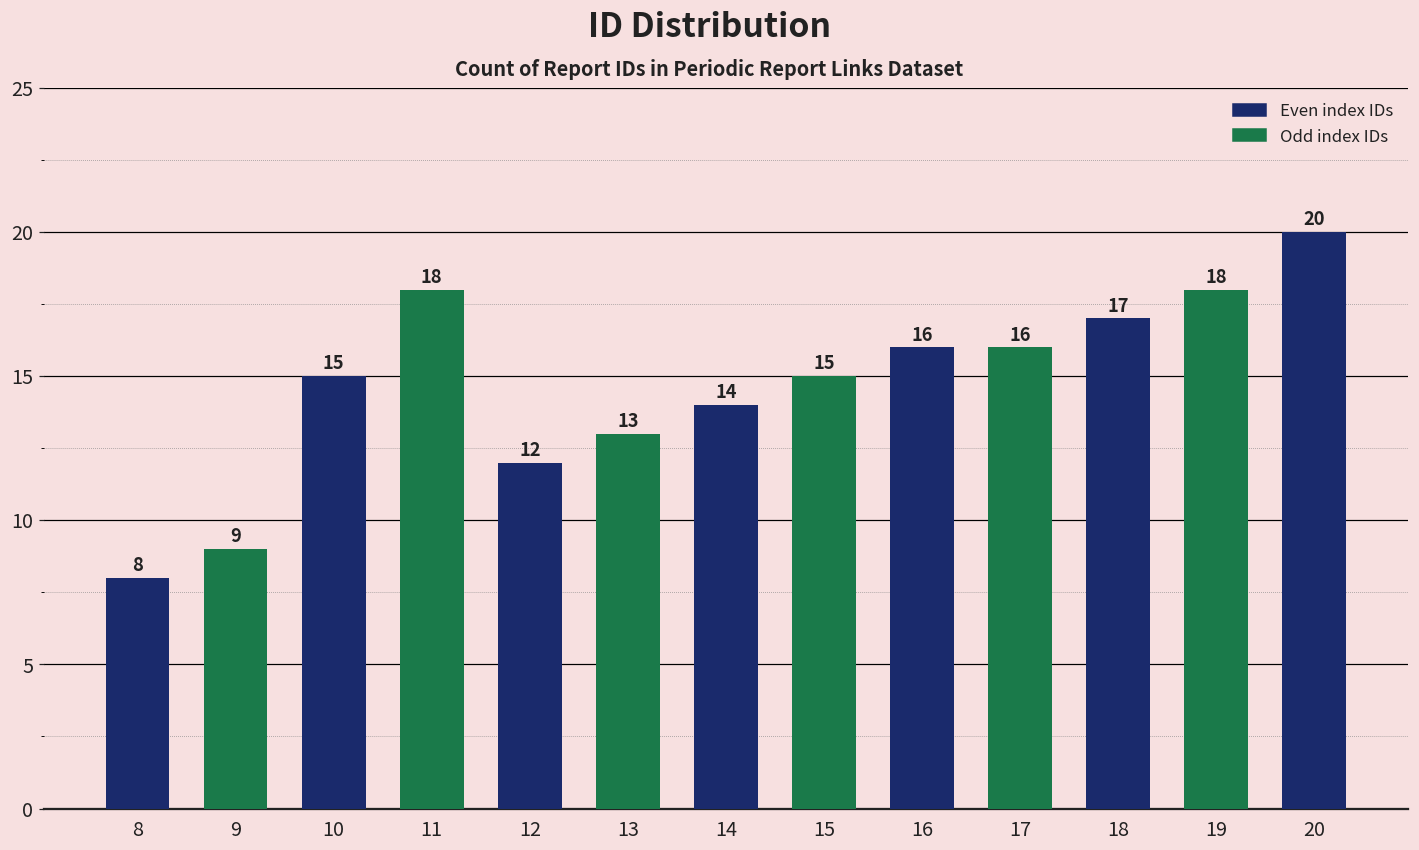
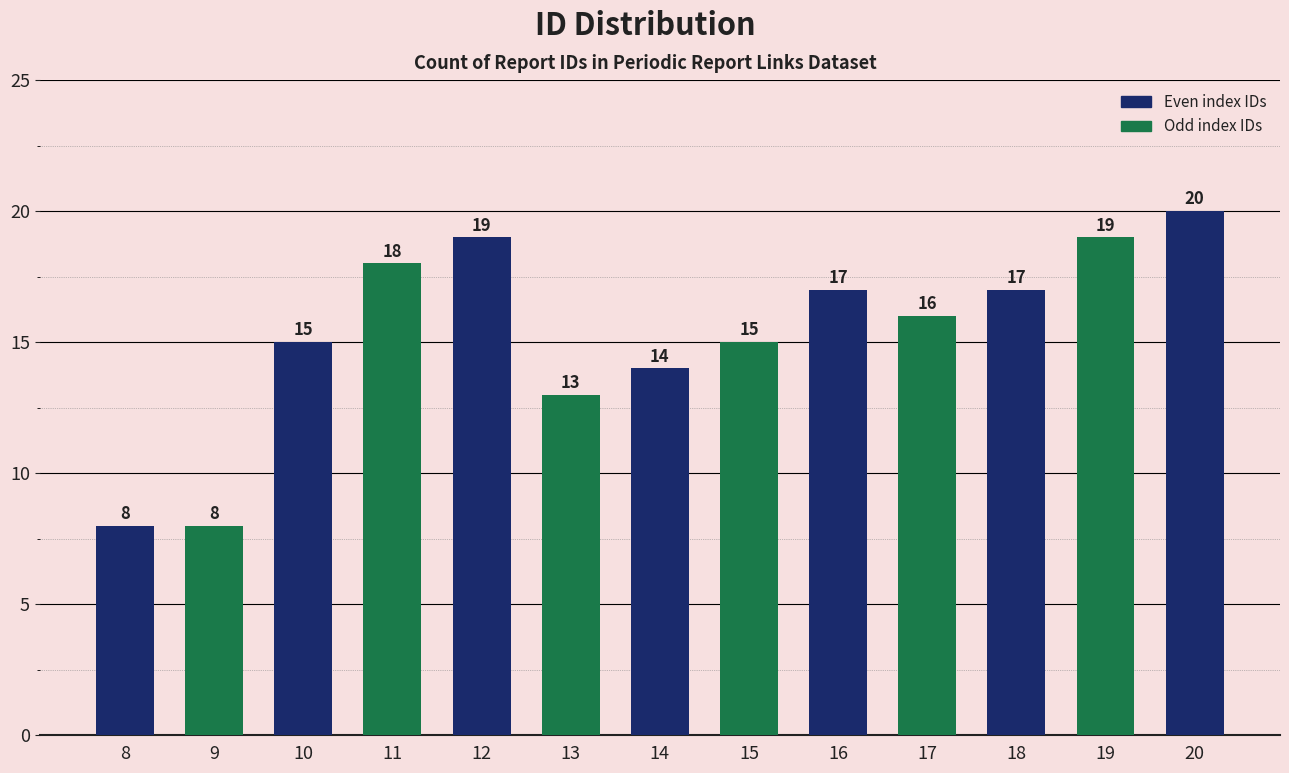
9: 9 -> 8
12: 12 -> 19
16: 16 -> 17
19: 18 -> 19
